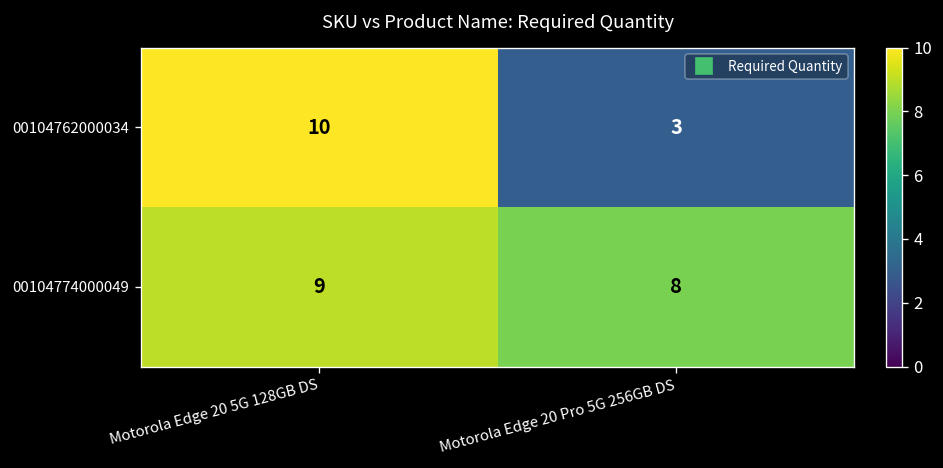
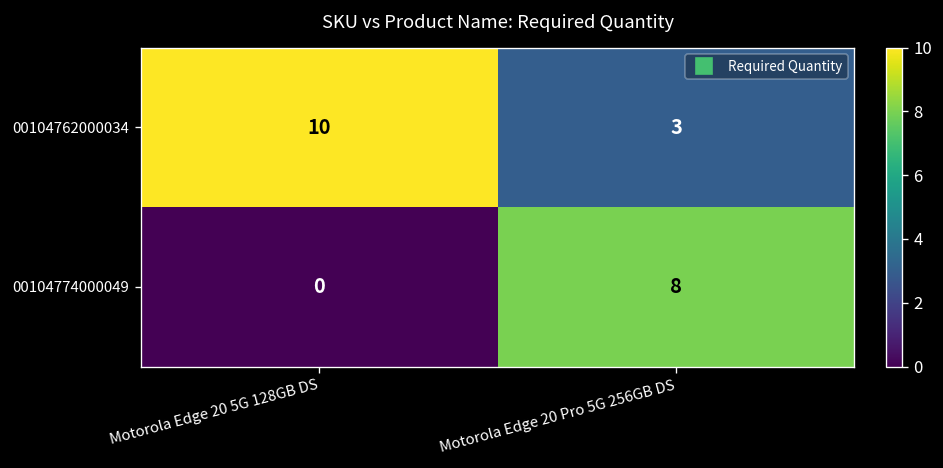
00104774000049, Motorola Edge 20 5G 128GB DS: 9 -> 0
